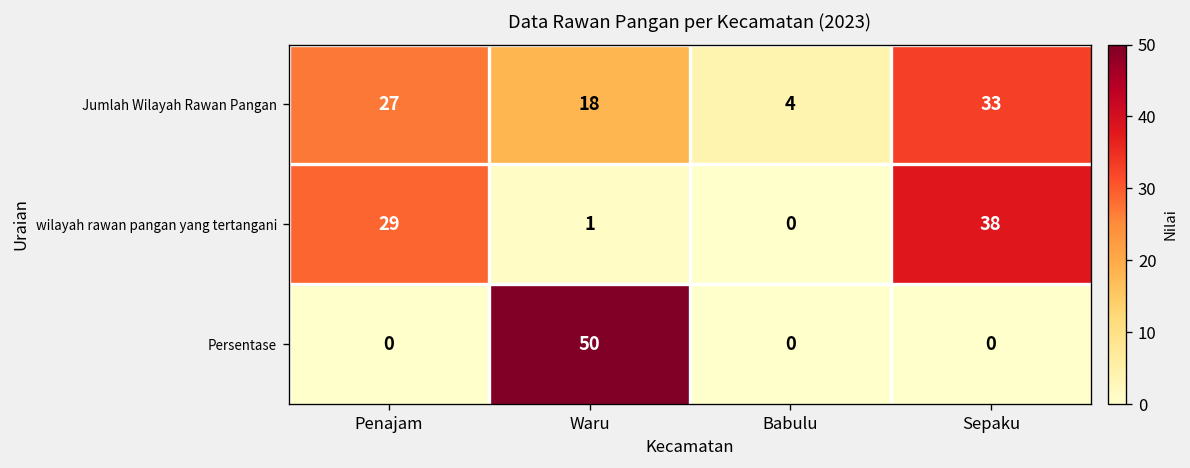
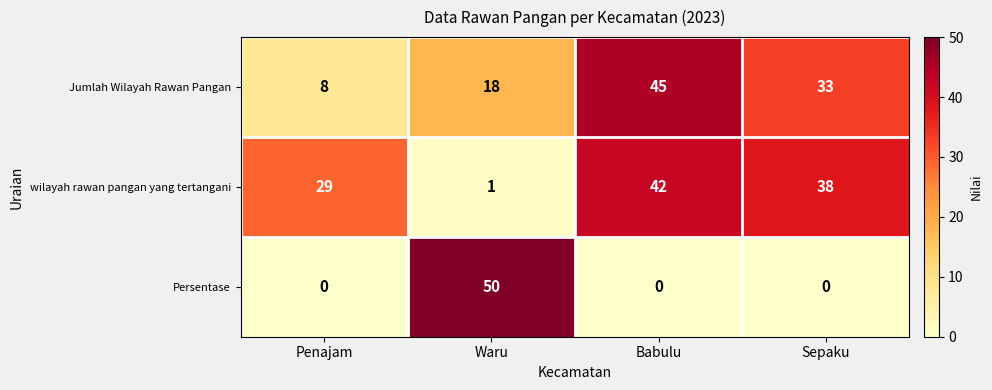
Jumlah Wilayah Rawan Pangan, Penajam: 27 -> 8
Jumlah Wilayah Rawan Pangan, Babulu: 4 -> 45
wilayah rawan pangan yang tertangani, Babulu: 0 -> 42
